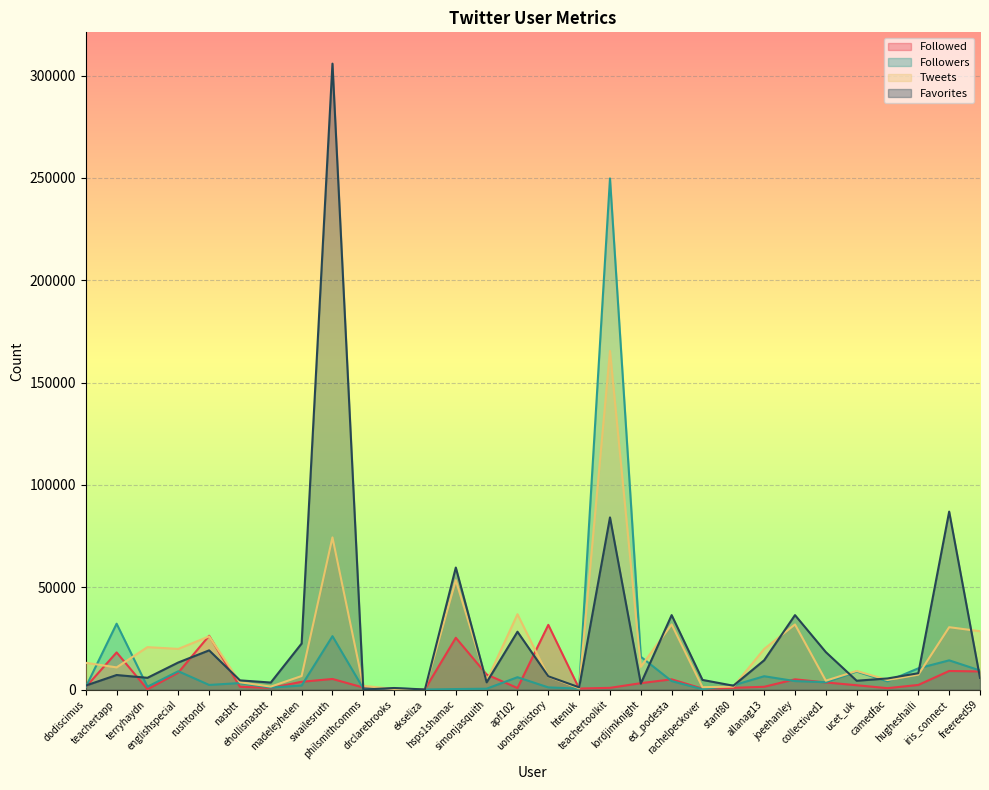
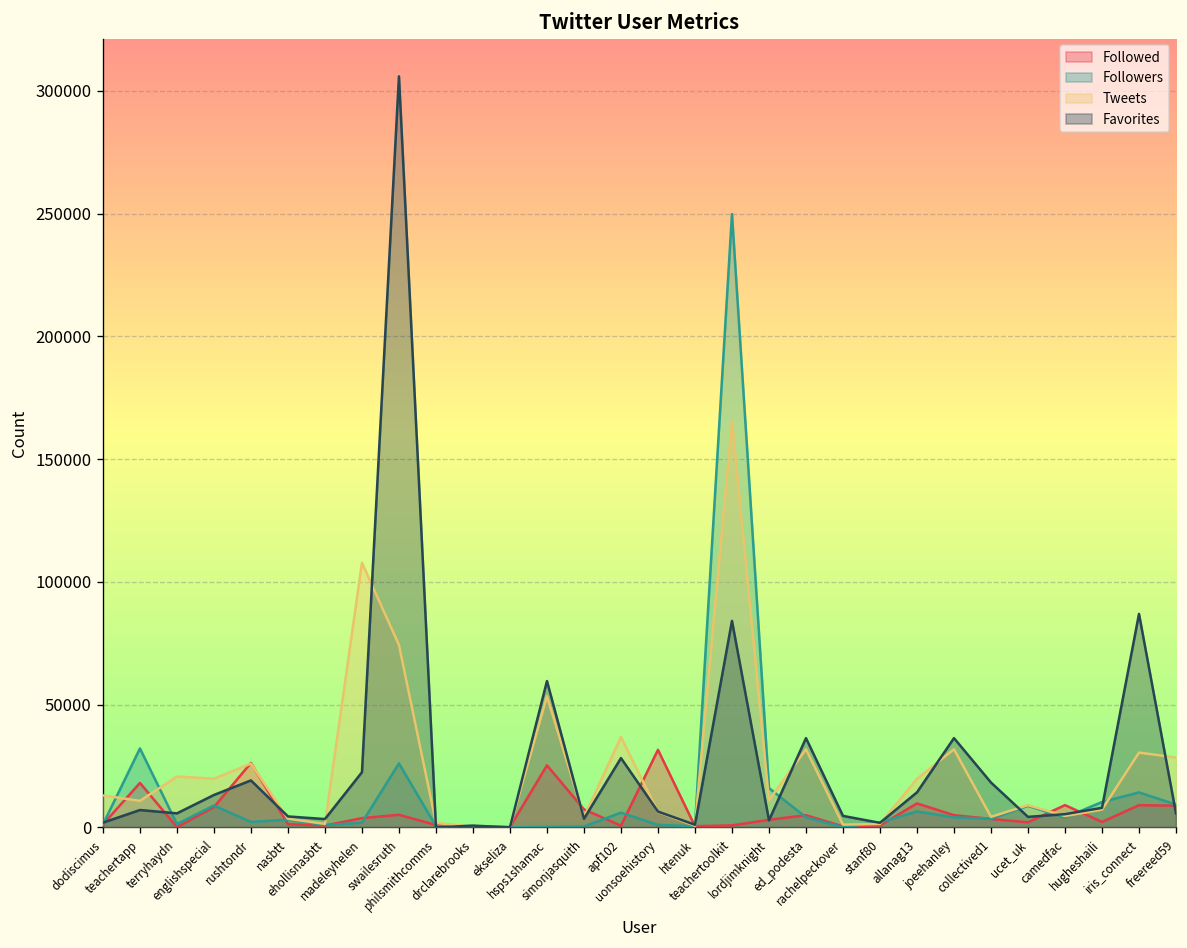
Tweets, madeleyhelen: 7000 -> 108000
Followed, allanag13: 1000 -> 10000
Followed, camedfac: 1000 -> 9000
